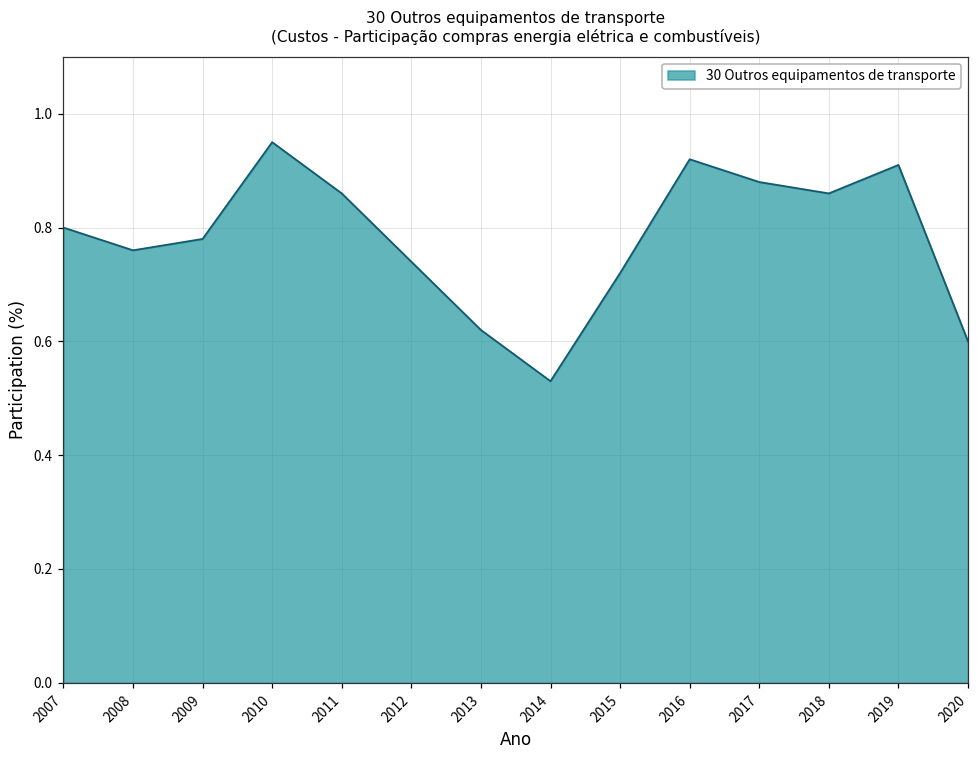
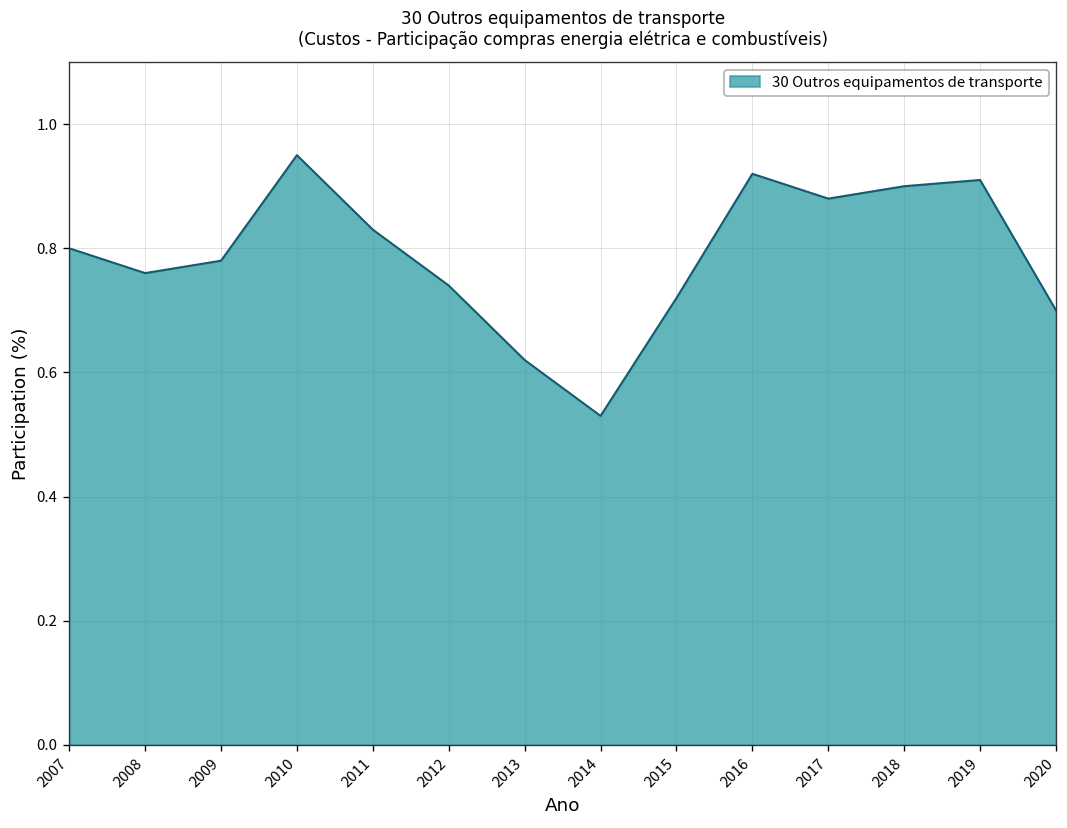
2011: 0.86 -> 0.83
2018: 0.86 -> 0.90
2020: 0.6 -> 0.7
